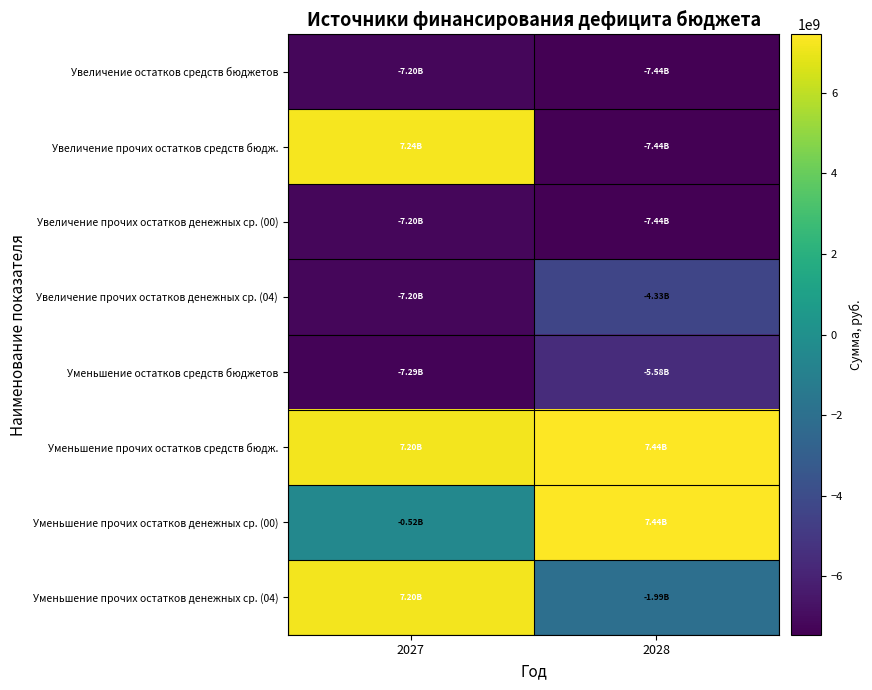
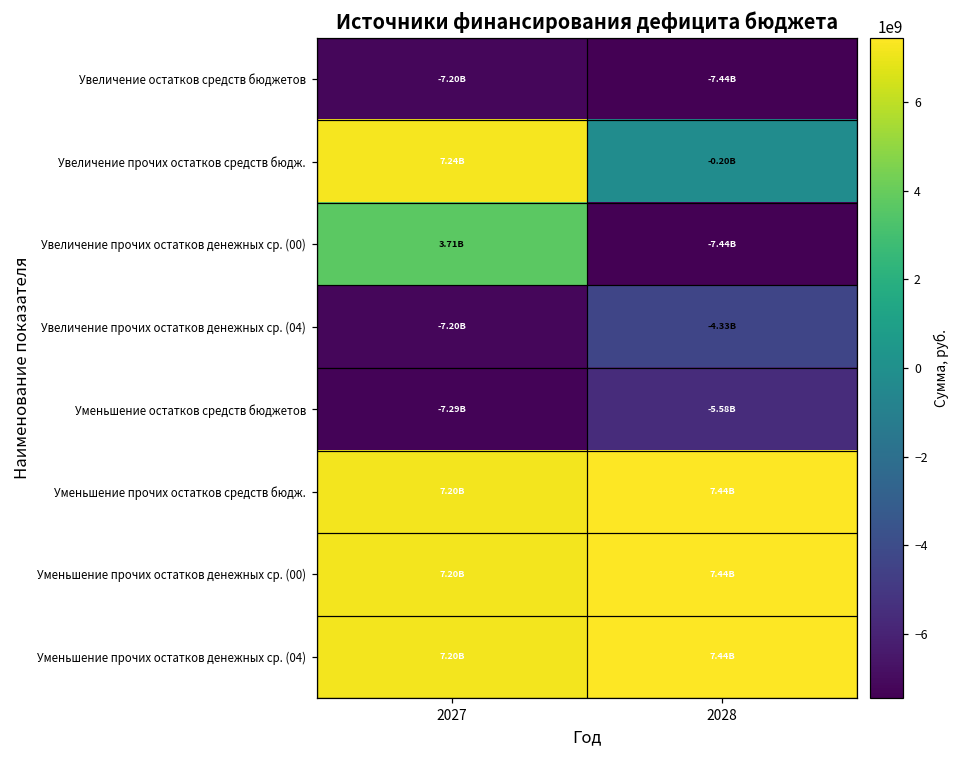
Увеличение прочих остатков средств бюдж., 2028: -7.44B -> -0.20B
Увеличение прочих остатков денежных ср. (00), 2027: -7.20B -> 3.71B
Уменьшение прочих остатков денежных ср. (00), 2027: -0.52B -> 7.20B
Уменьшение прочих остатков денежных ср. (04), 2028: -1.99B -> 7.44B
